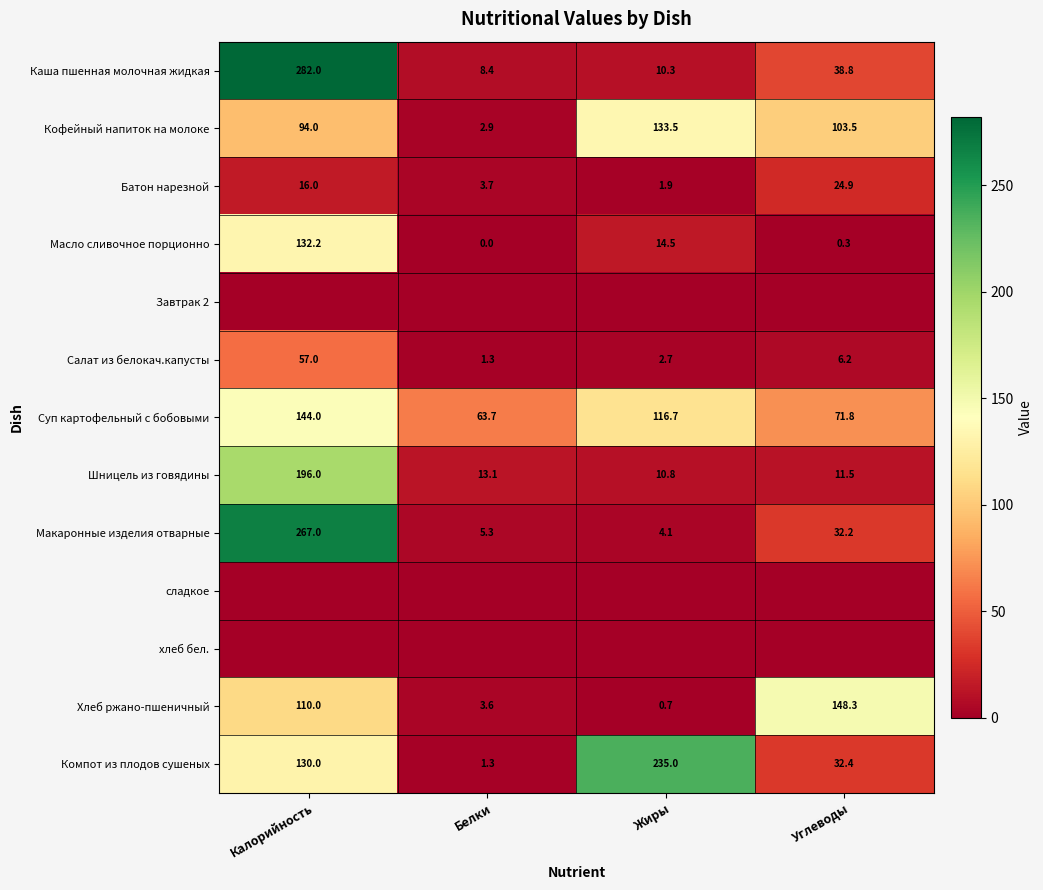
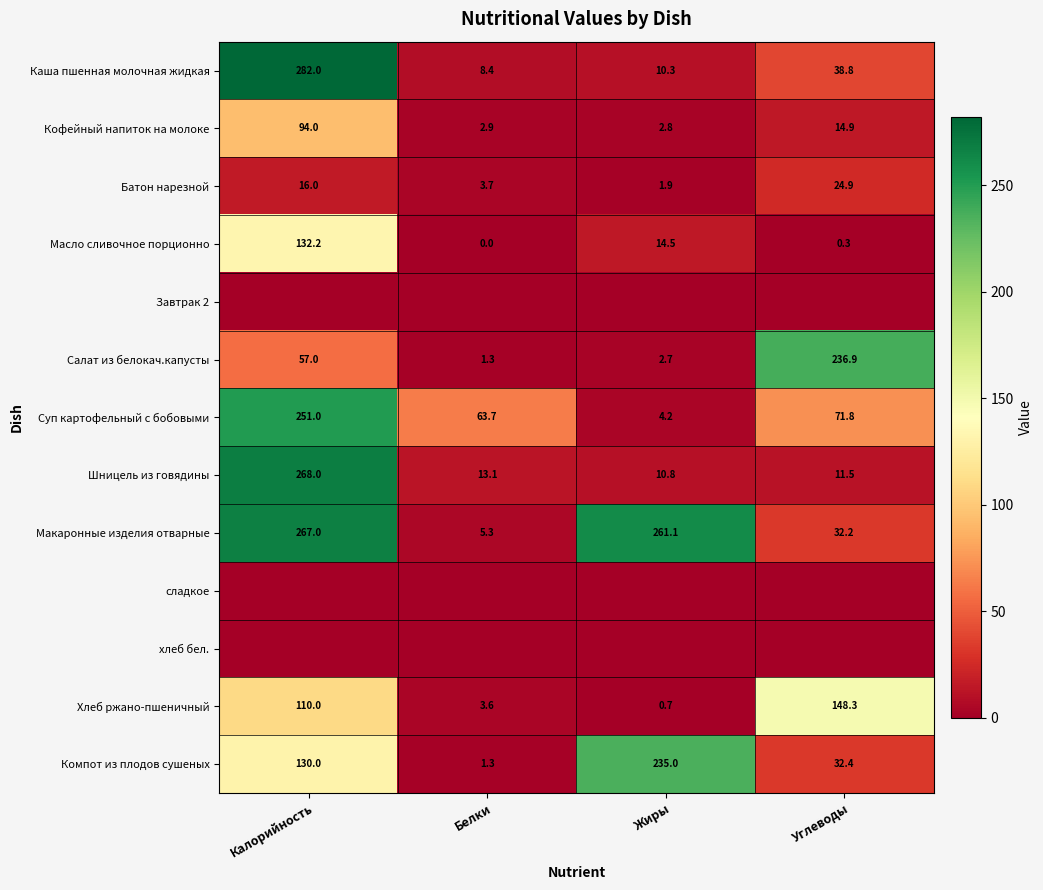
Кофейный напиток на молоке, Жиры: 133.5 -> 2.8
Кофейный напиток на молоке, Углеводы: 103.5 -> 14.9
Салат из белокач.капусты, Углеводы: 6.2 -> 236.9
Суп картофельный с бобовыми, Калорийность: 144.0 -> 251.0
Суп картофельный с бобовыми, Жиры: 116.7 -> 4.2
Шницель из говядины, Калорийность: 196.0 -> 268.0
Макаронные изделия отварные, Жиры: 4.1 -> 261.1
